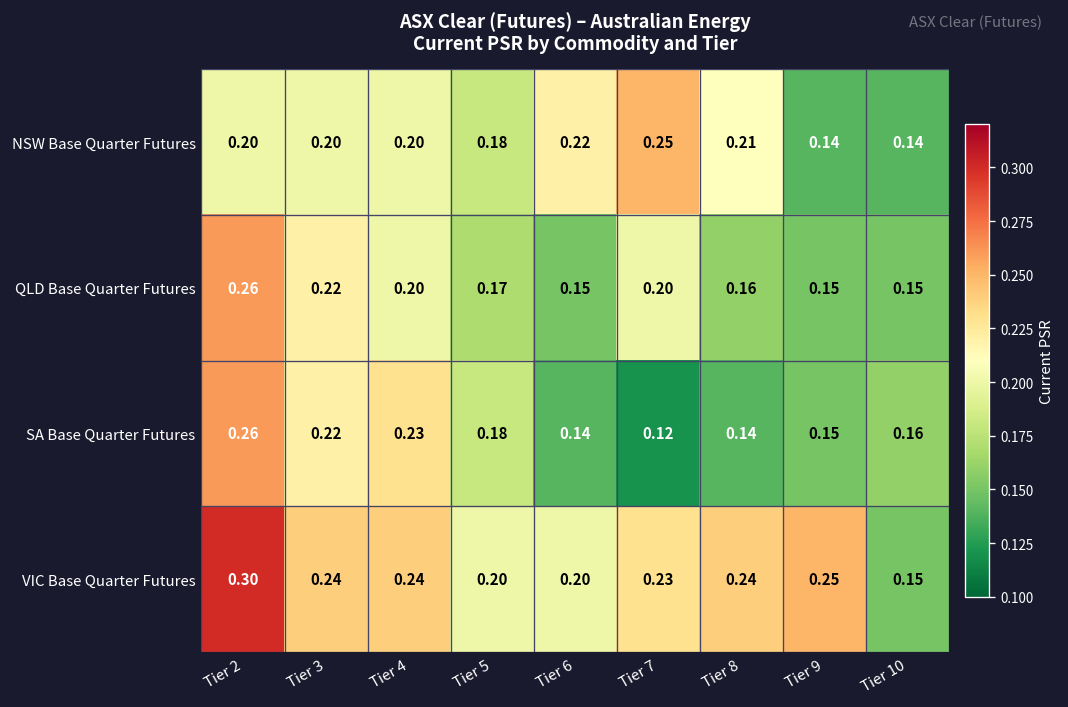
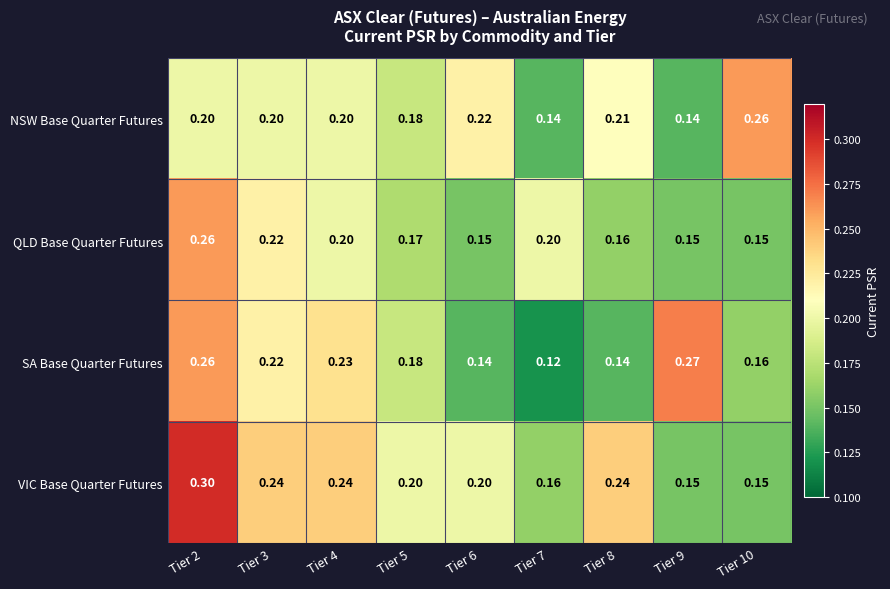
NSW Base Quarter Futures, Tier 7: 0.25 -> 0.14
NSW Base Quarter Futures, Tier 10: 0.14 -> 0.26
SA Base Quarter Futures, Tier 9: 0.15 -> 0.27
VIC Base Quarter Futures, Tier 7: 0.23 -> 0.16
VIC Base Quarter Futures, Tier 9: 0.25 -> 0.15
